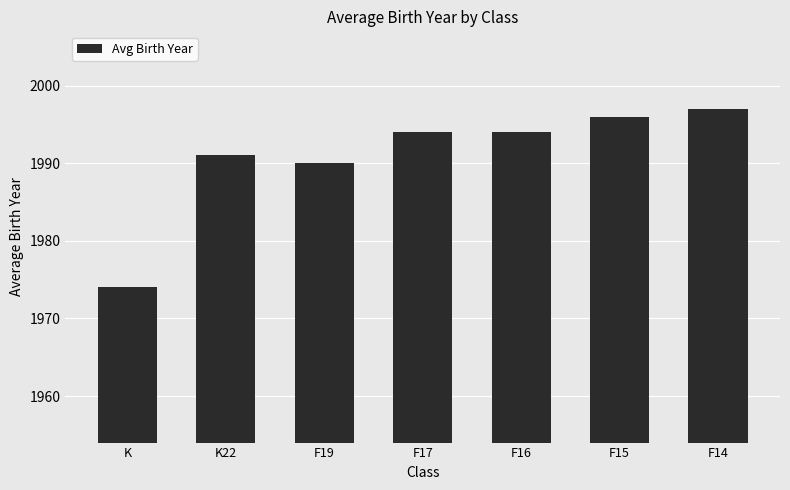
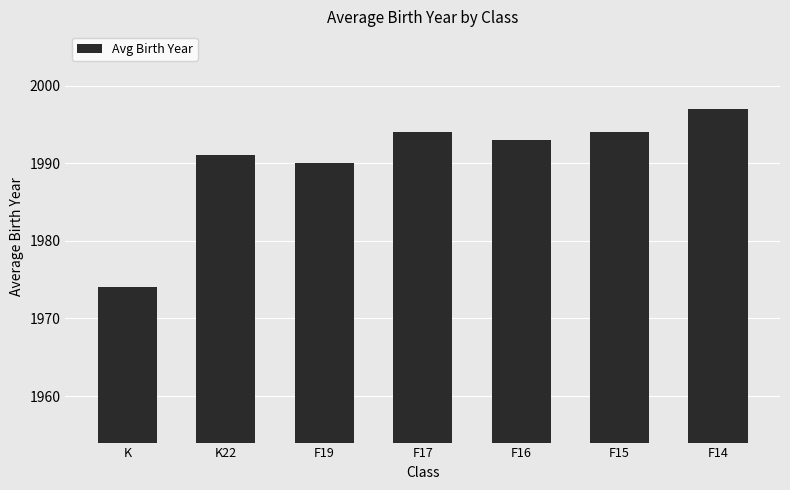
F16: 1994 -> 1993
F15: 1996 -> 1994
